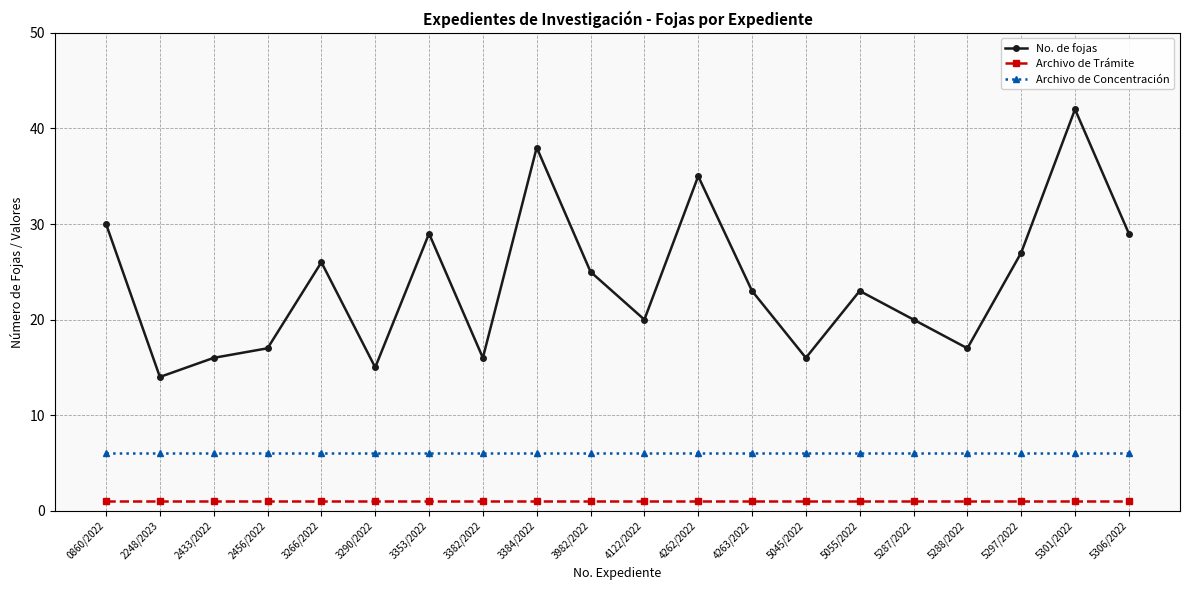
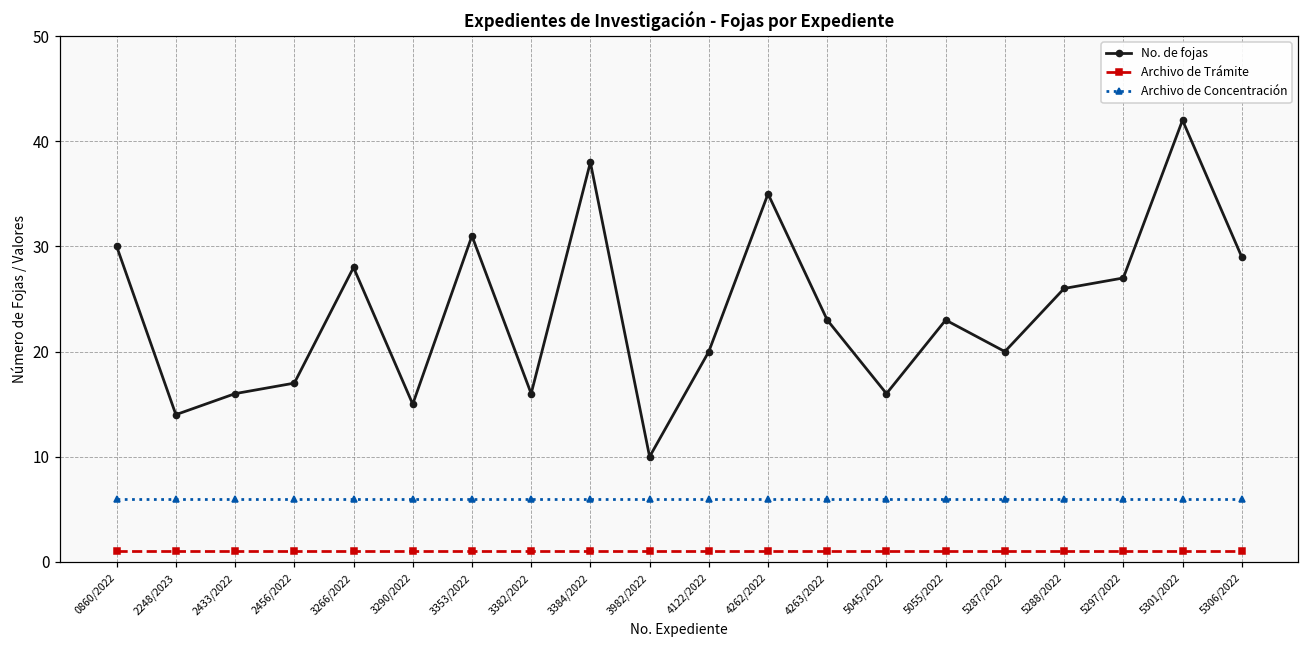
No. de fojas, 3266/2022: 26 -> 28
No. de fojas, 3353/2022: 29 -> 31
No. de fojas, 3982/2022: 25 -> 10
No. de fojas, 5288/2022: 17 -> 26
